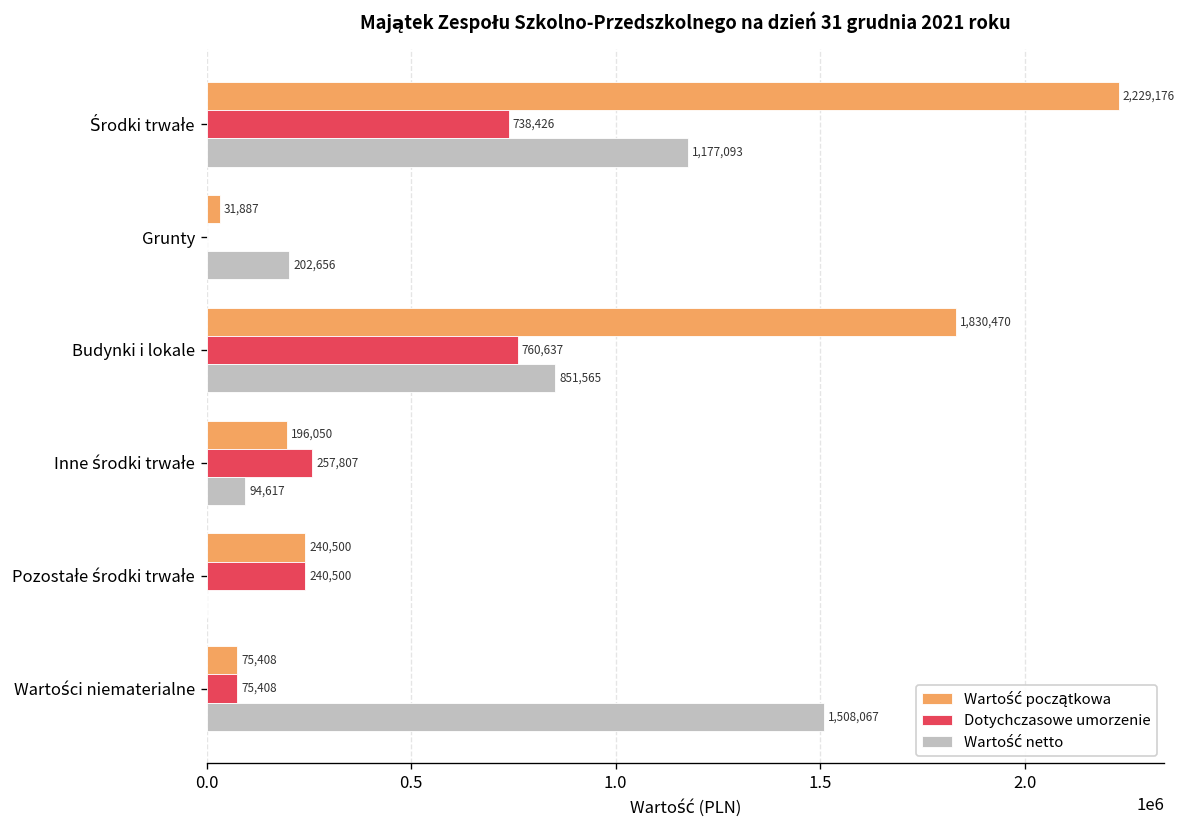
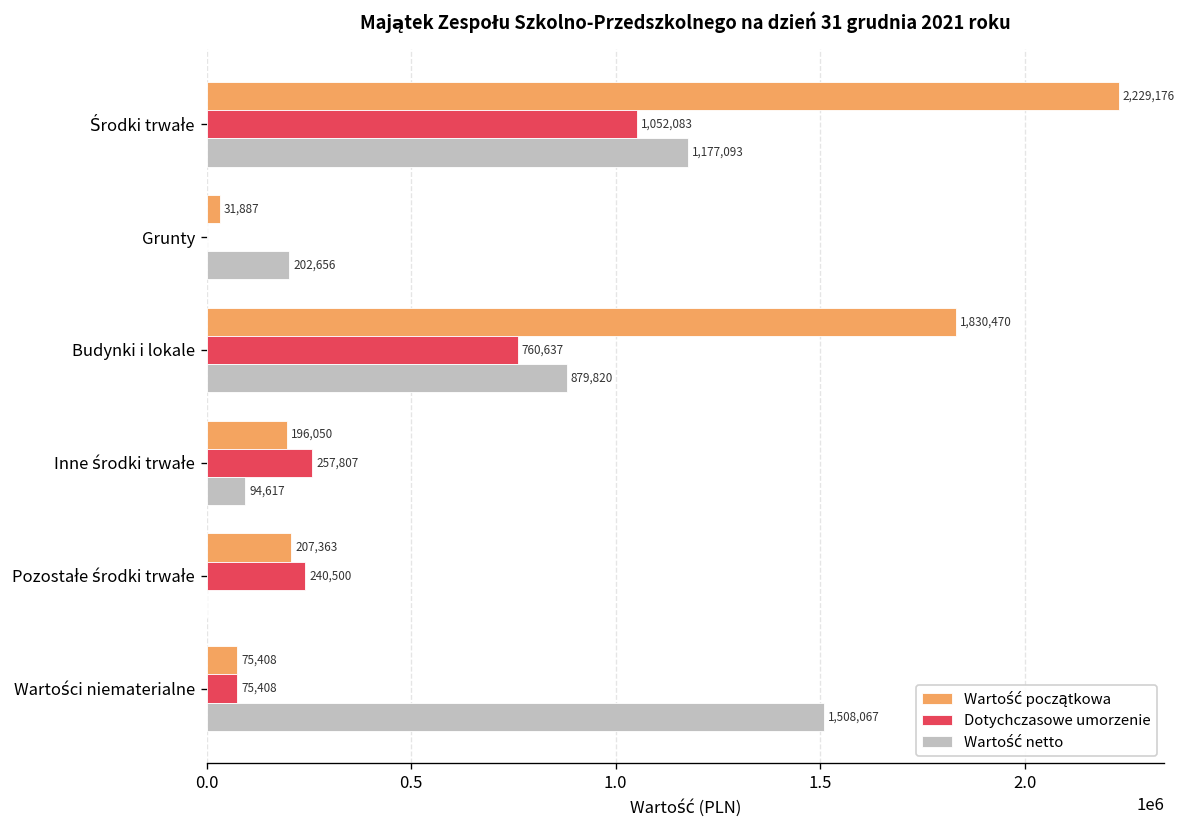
Dotychczasowe umorzenie, Środki trwałe: 738,426 -> 1,052,083
Wartość netto, Budynki i lokale: 851,565 -> 879,820
Wartość początkowa, Pozostałe środki trwałe: 240,500 -> 207,363
